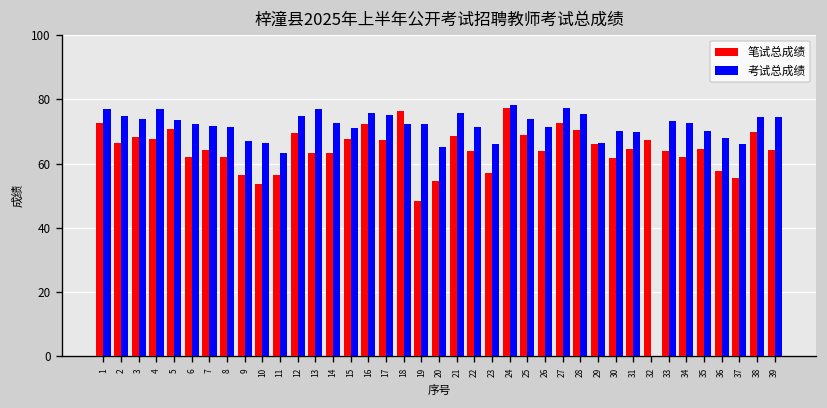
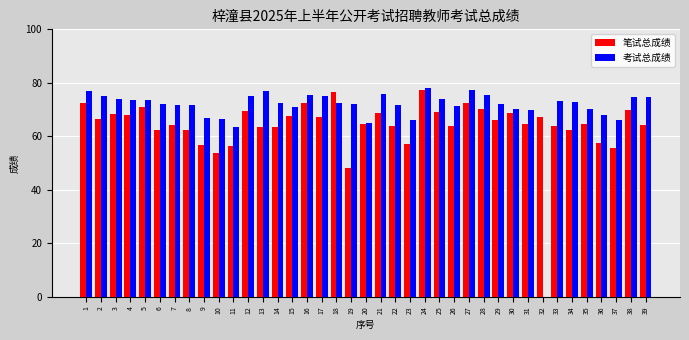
考试总成绩, 4: 77 -> 74
笔试总成绩, 20: 55 -> 65
考试总成绩, 29: 66 -> 72
笔试总成绩, 30: 62 -> 69
